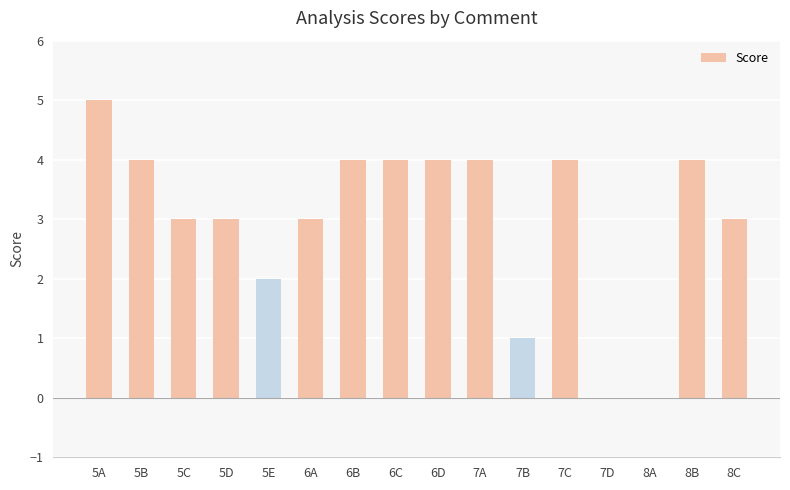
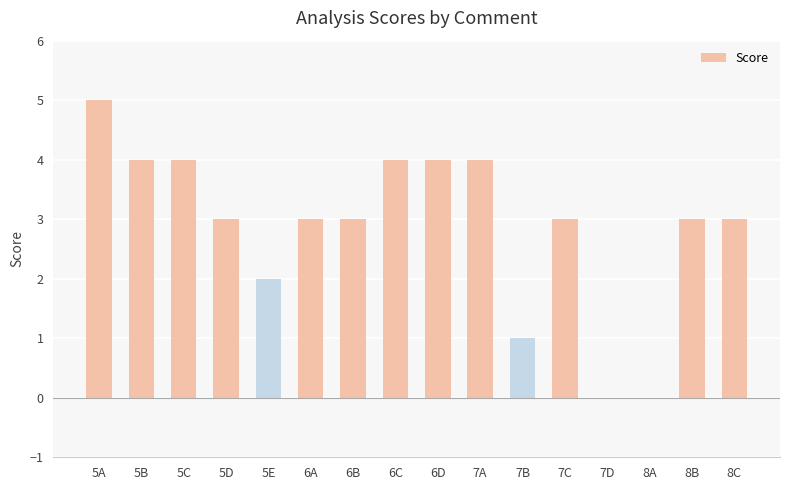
5C: 3 -> 4
6B: 4 -> 3
7C: 4 -> 3
8B: 4 -> 3
